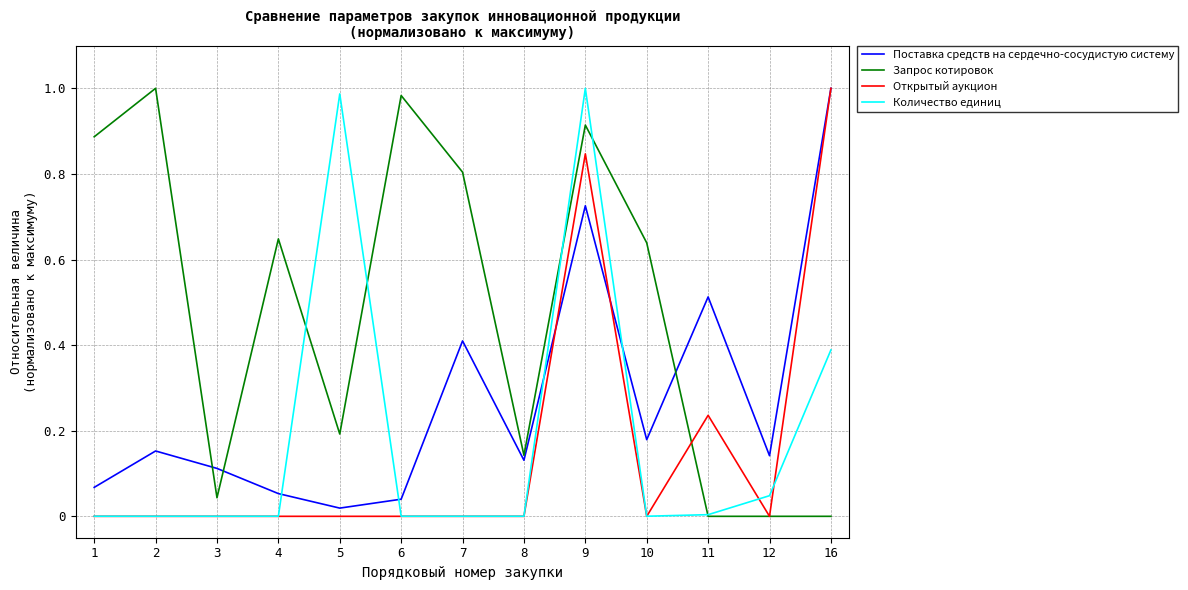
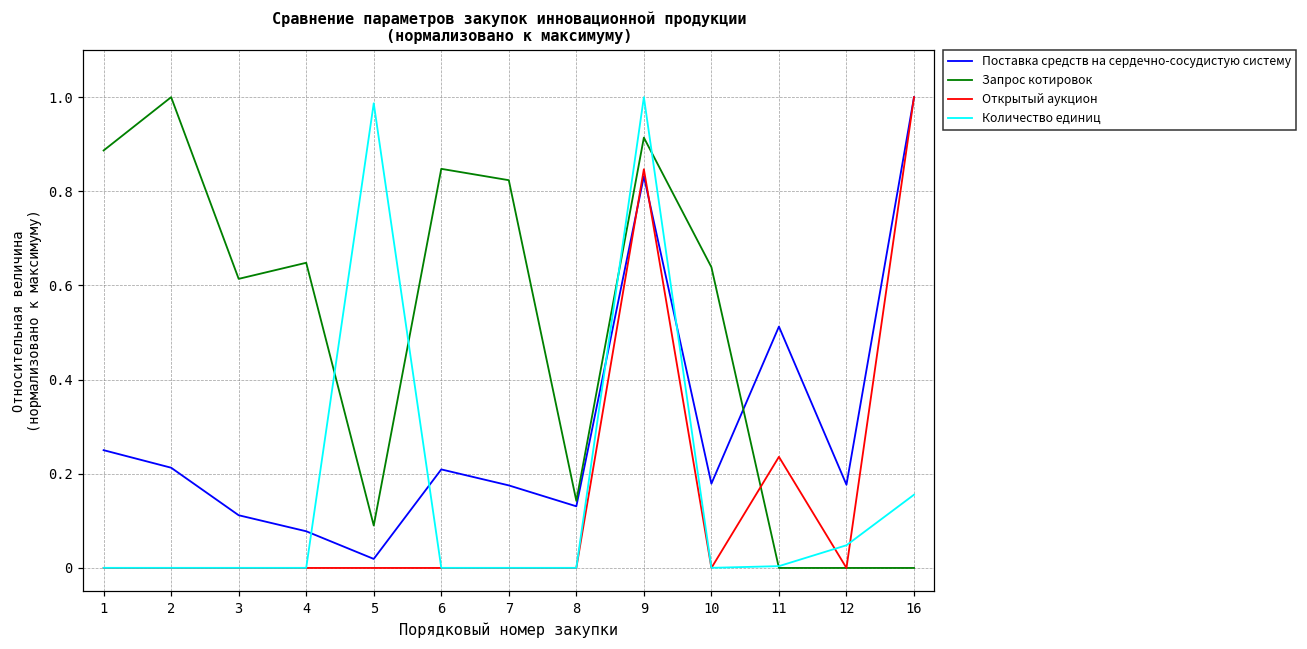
Поставка средств на сердечно-сосудистую систему, 1: 0.07 -> 0.25
Поставка средств на сердечно-сосудистую систему, 2: 0.15 -> 0.21
Запрос котировок, 3: 0.04 -> 0.61
Поставка средств на сердечно-сосудистую систему, 4: 0.05 -> 0.08
Запрос котировок, 5: 0.19 -> 0.09
Поставка средств на сердечно-сосудистую систему, 6: 0.04 -> 0.21
Запрос котировок, 6: 0.98 -> 0.85
Поставка средств на сердечно-сосудистую систему, 7: 0.41 -> 0.18
Запрос котировок, 7: 0.80 -> 0.82
Поставка средств на сердечно-сосудистую систему, 9: 0.73 -> 0.83
Поставка средств на сердечно-сосудистую систему, 12: 0.14 -> 0.18
Количество единиц, 16: 0.39 -> 0.16
